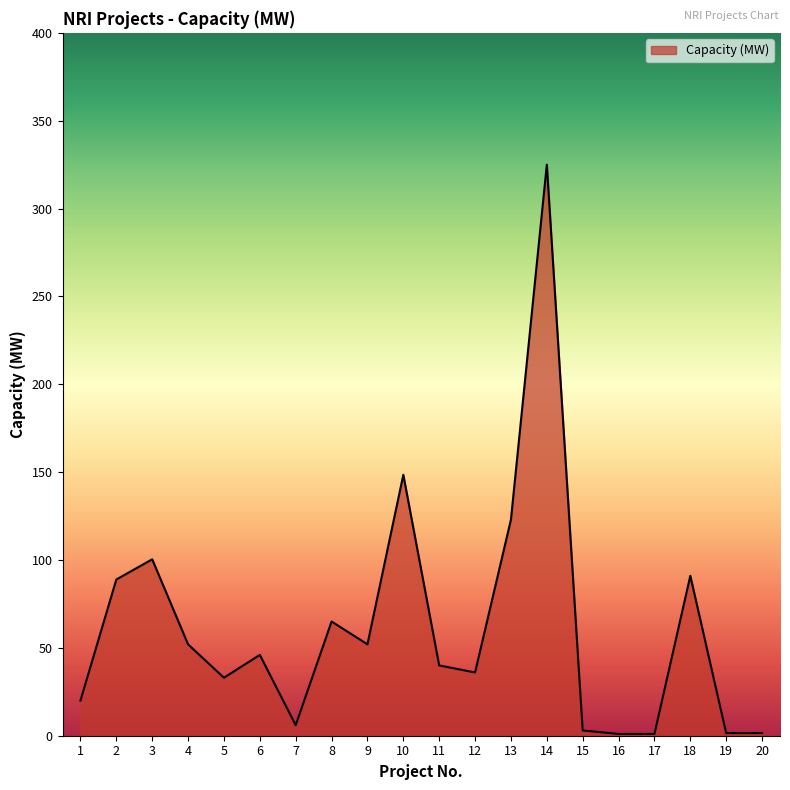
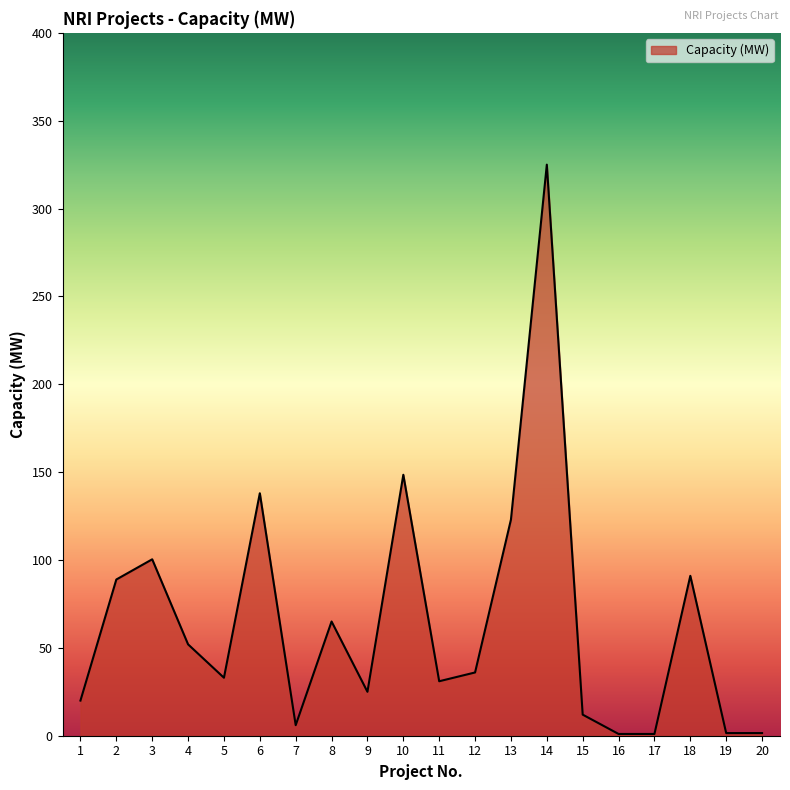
6: 46 -> 138
9: 52 -> 25
11: 40 -> 31
15: 3 -> 12
